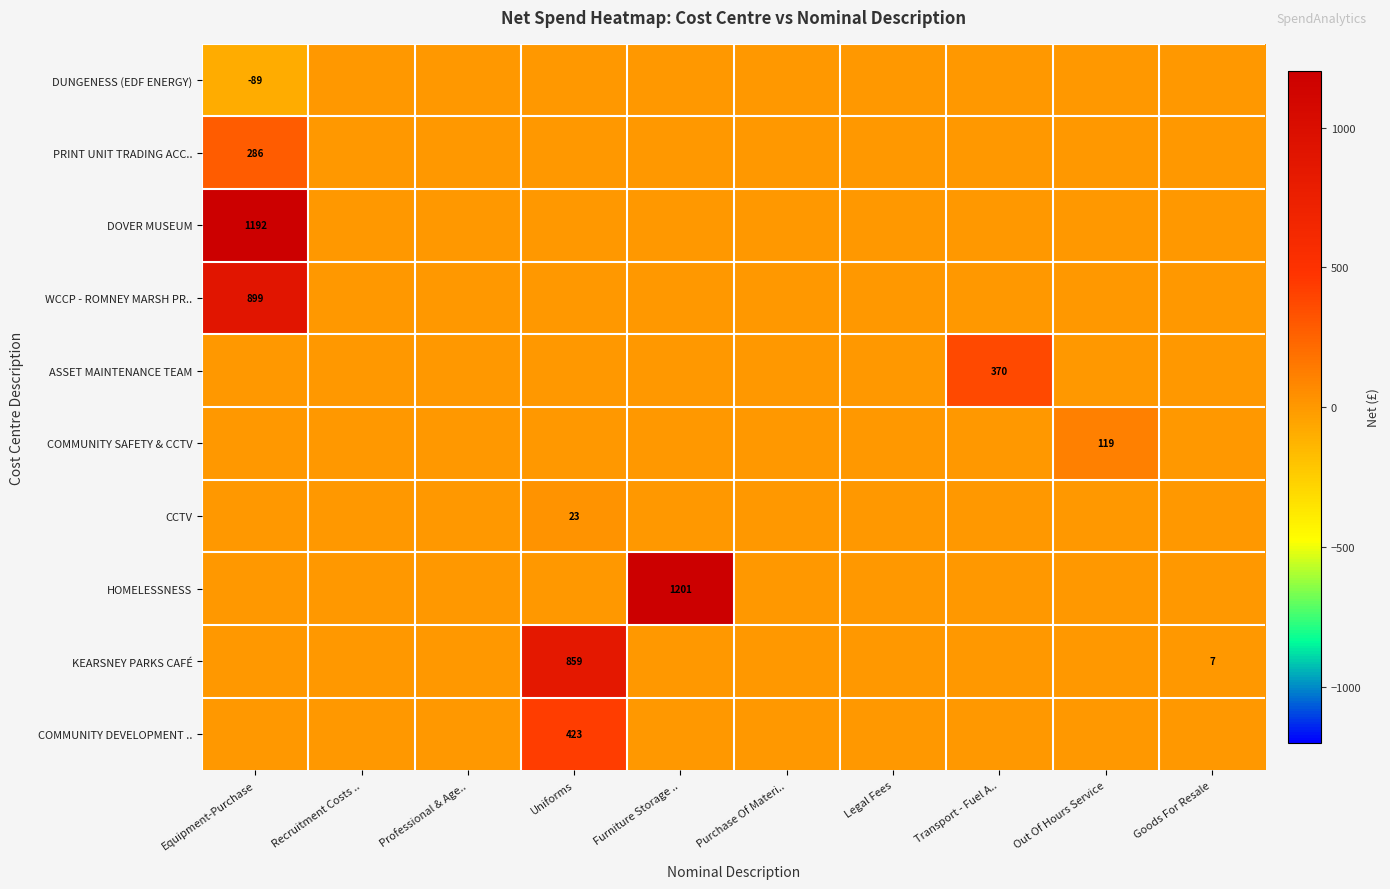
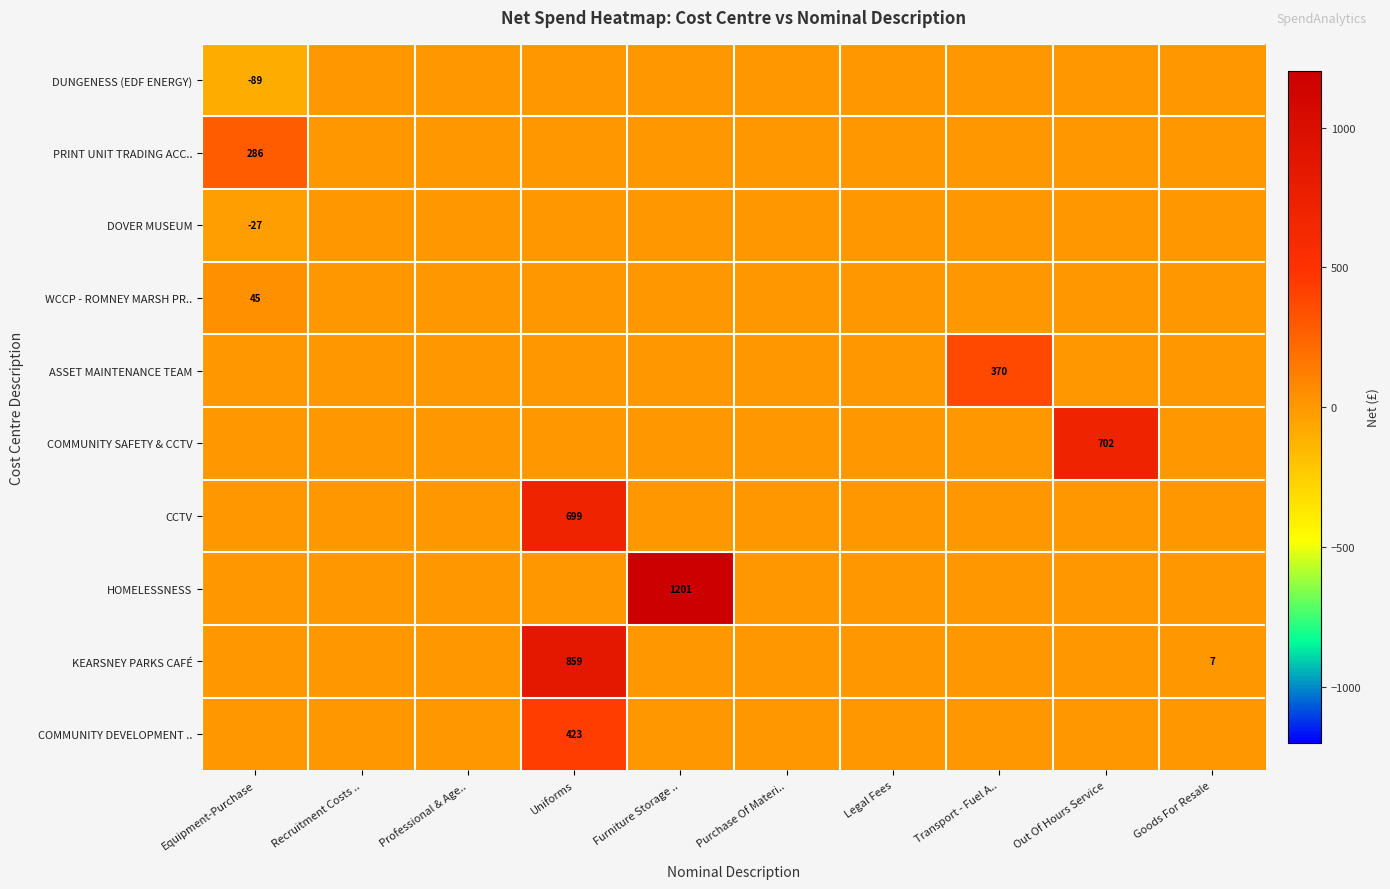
DOVER MUSEUM, Equipment-Purchase: 1192 -> -27
WCCP - ROMNEY MARSH PR.., Equipment-Purchase: 899 -> 45
COMMUNITY SAFETY & CCTV, Out Of Hours Service: 119 -> 702
CCTV, Uniforms: 23 -> 699
